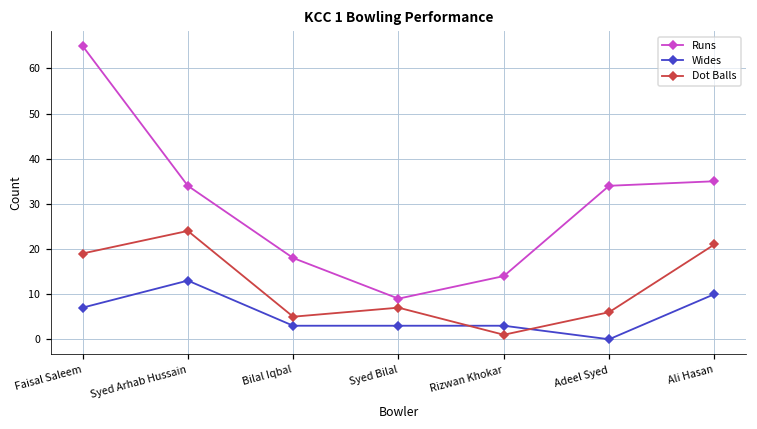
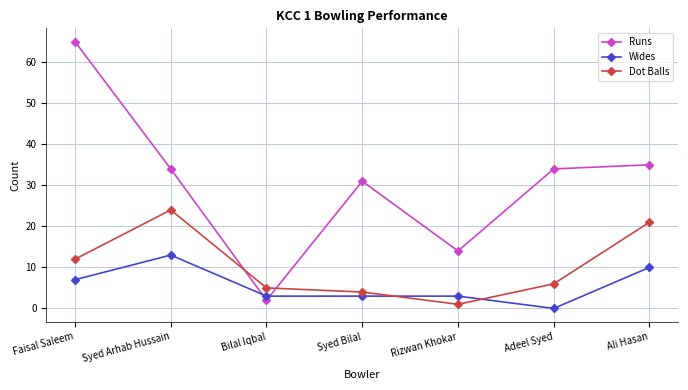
Dot Balls, Faisal Saleem: 19 -> 12
Runs, Bilal Iqbal: 18 -> 2
Runs, Syed Bilal: 9 -> 31
Dot Balls, Syed Bilal: 7 -> 4
